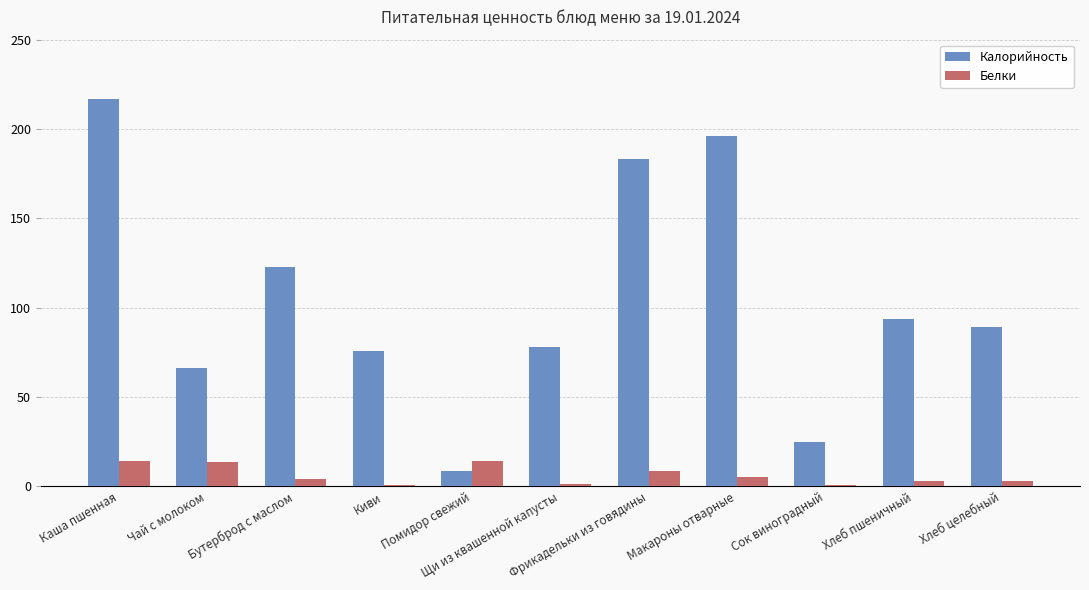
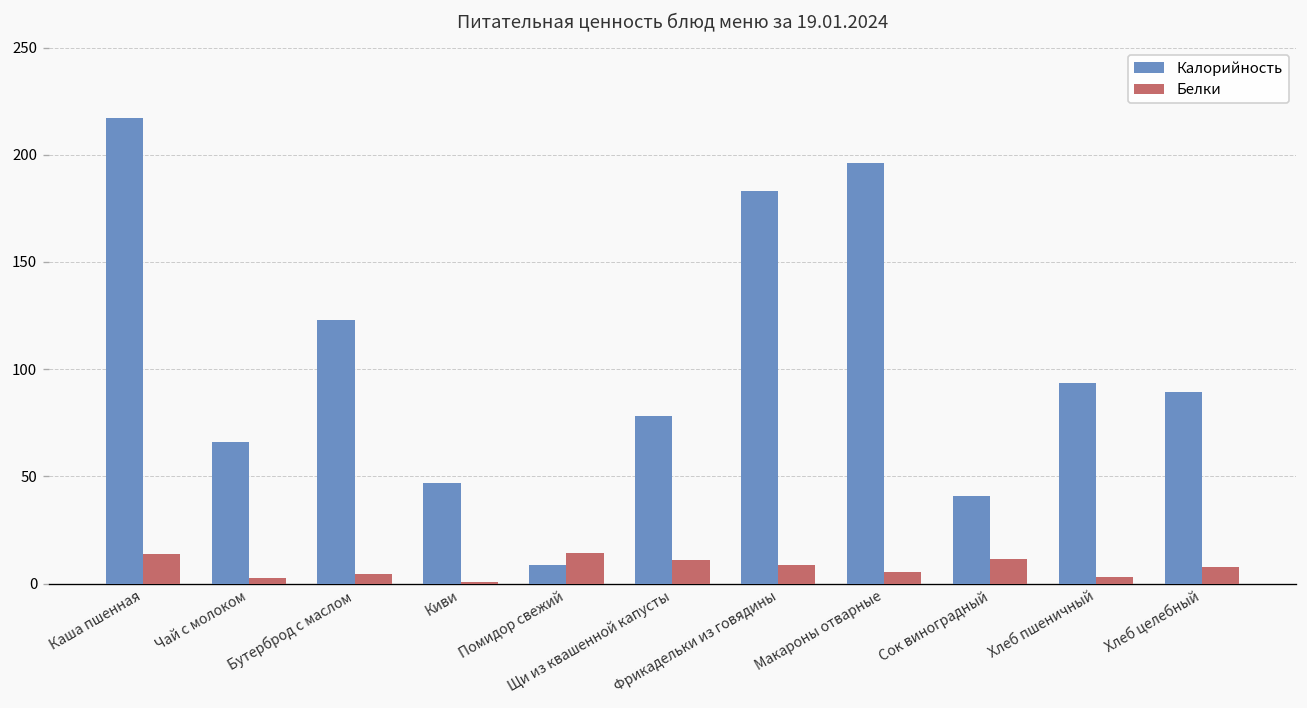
Белки, Чай с молоком: 13 -> 3
Калорийность, Киви: 76 -> 47
Белки, Щи из квашенной капусты: 1 -> 11
Калорийность, Сок виноградный: 25 -> 41
Белки, Сок виноградный: 1 -> 11
Белки, Хлеб целебный: 3 -> 8
